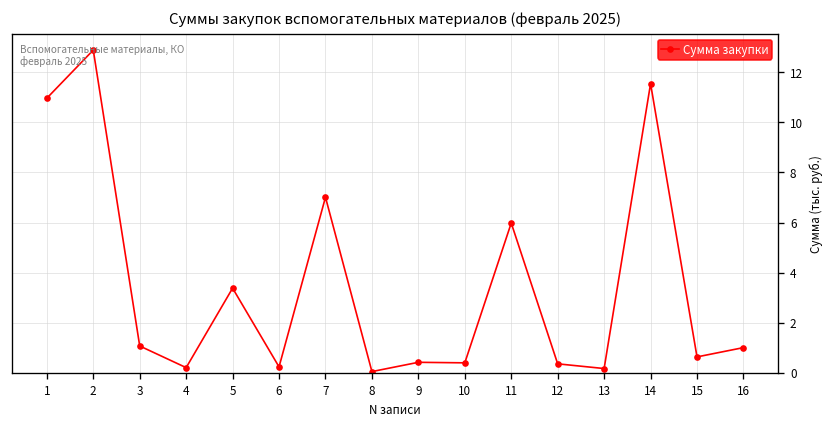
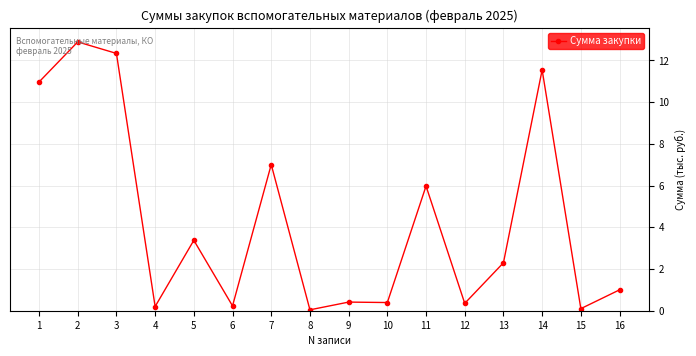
3: 1.1 -> 12.3
13: 0.2 -> 2.3
15: 0.6 -> 0.1
